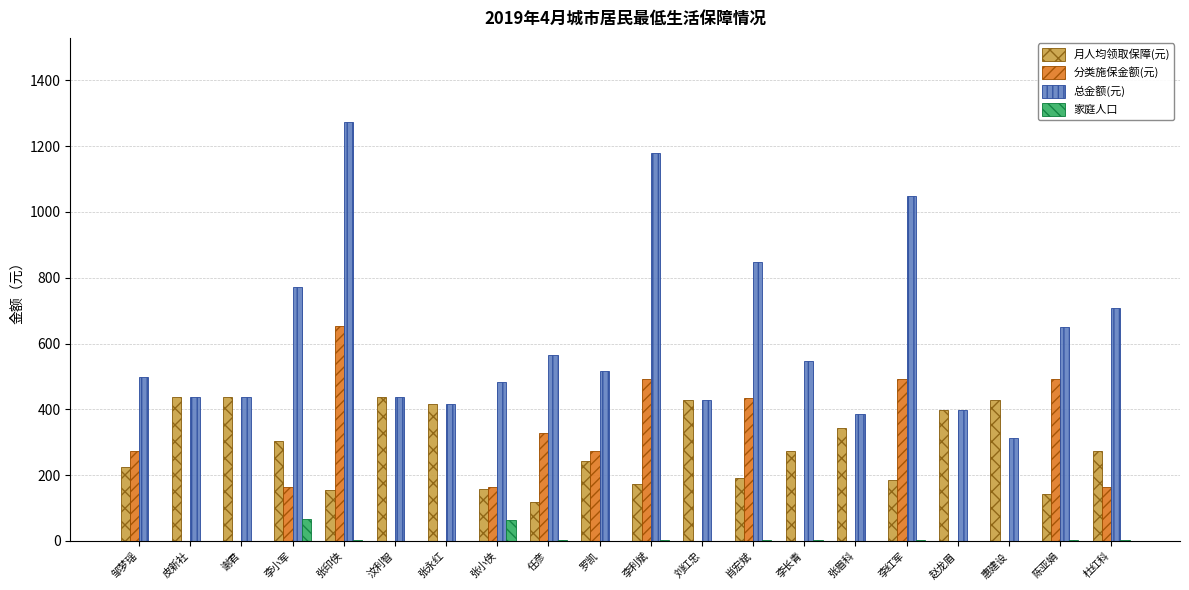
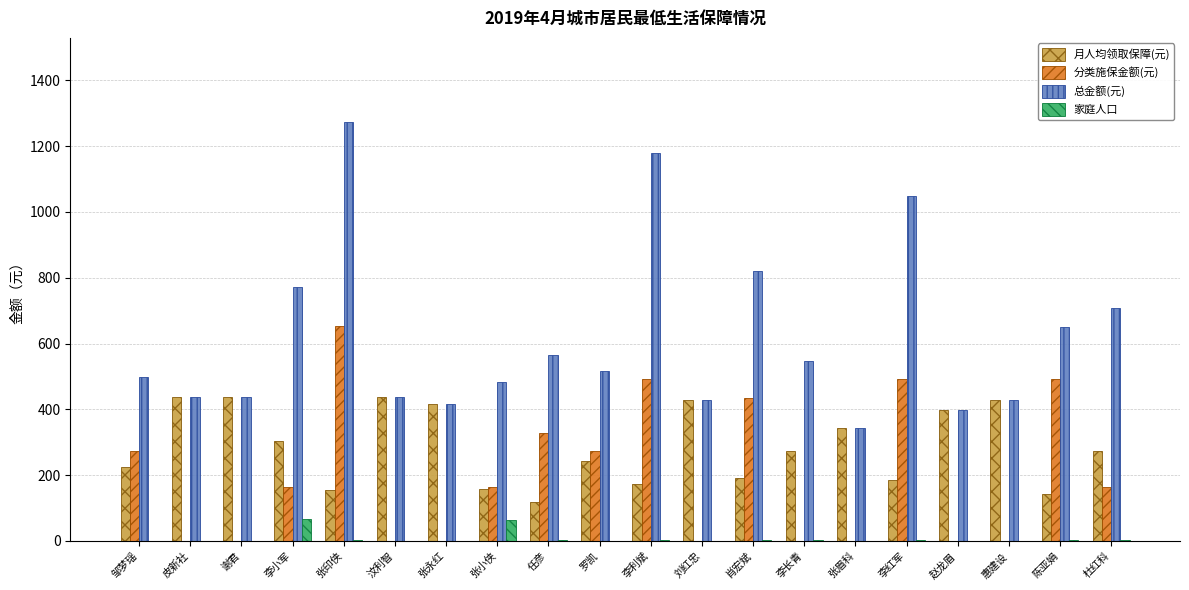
总金额(元), 肖宏斌: 850 -> 820
总金额(元), 张眉科: 390 -> 340
总金额(元), 惠建设: 310 -> 430
